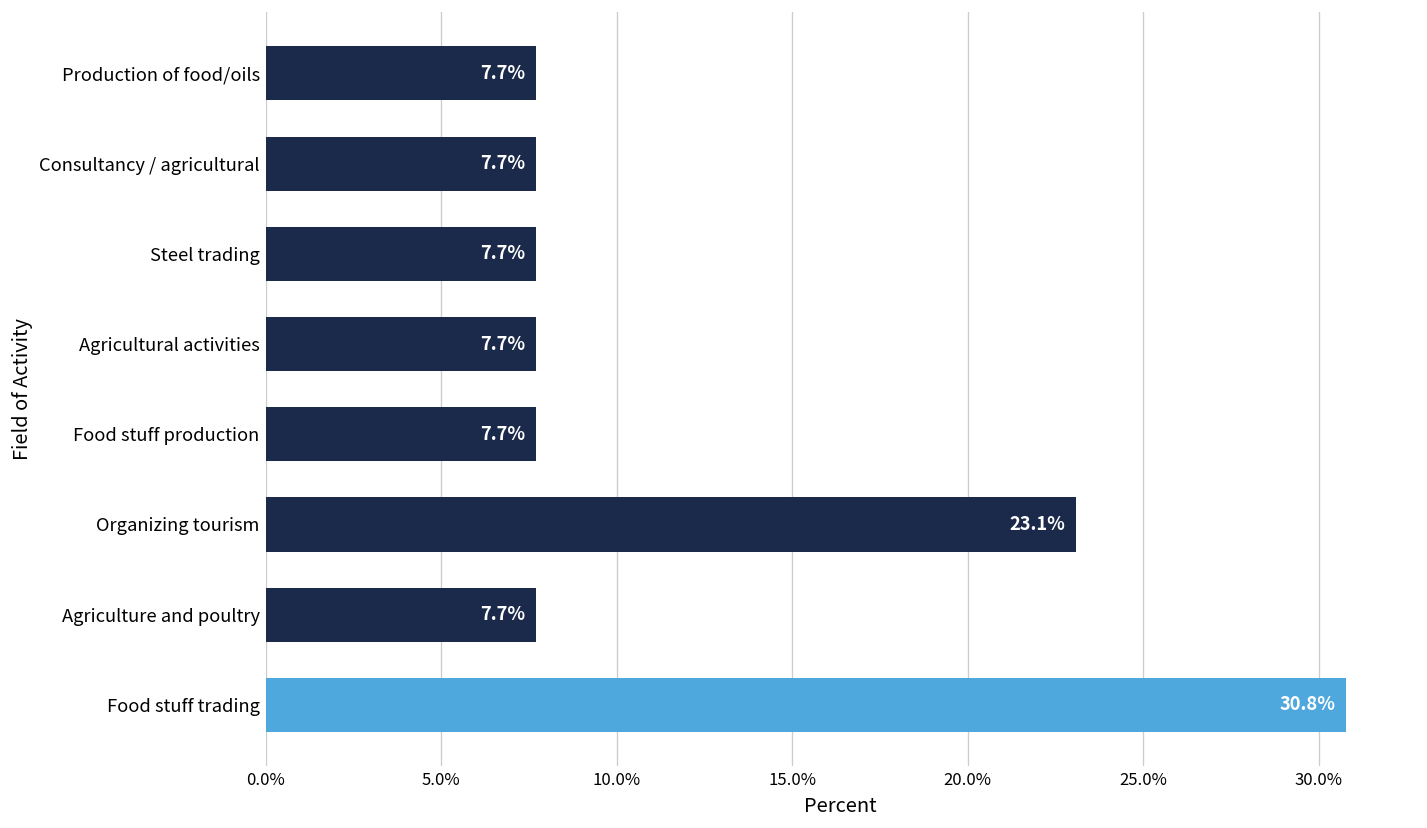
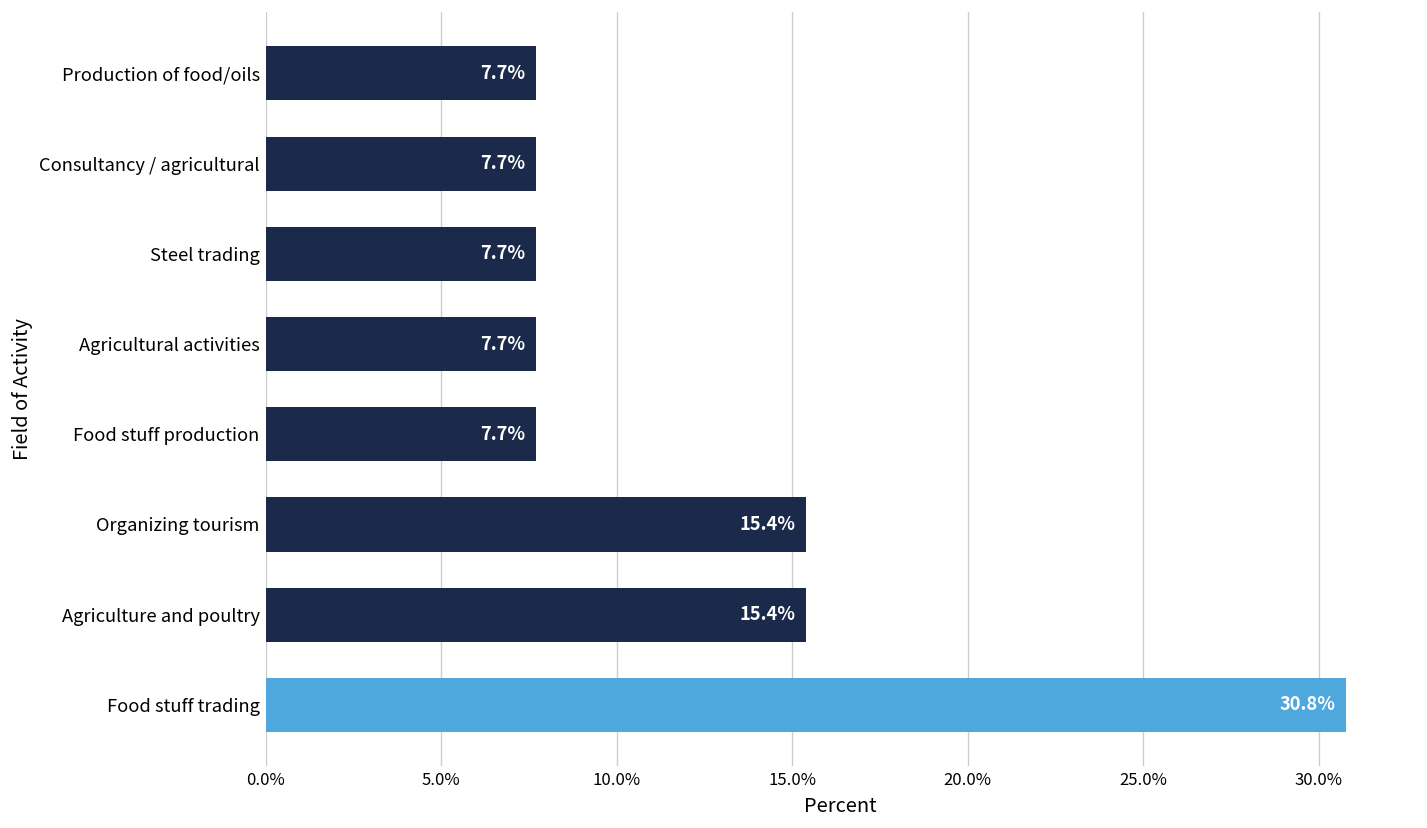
Organizing tourism: 23.1% -> 15.4%
Agriculture and poultry: 7.7% -> 15.4%
